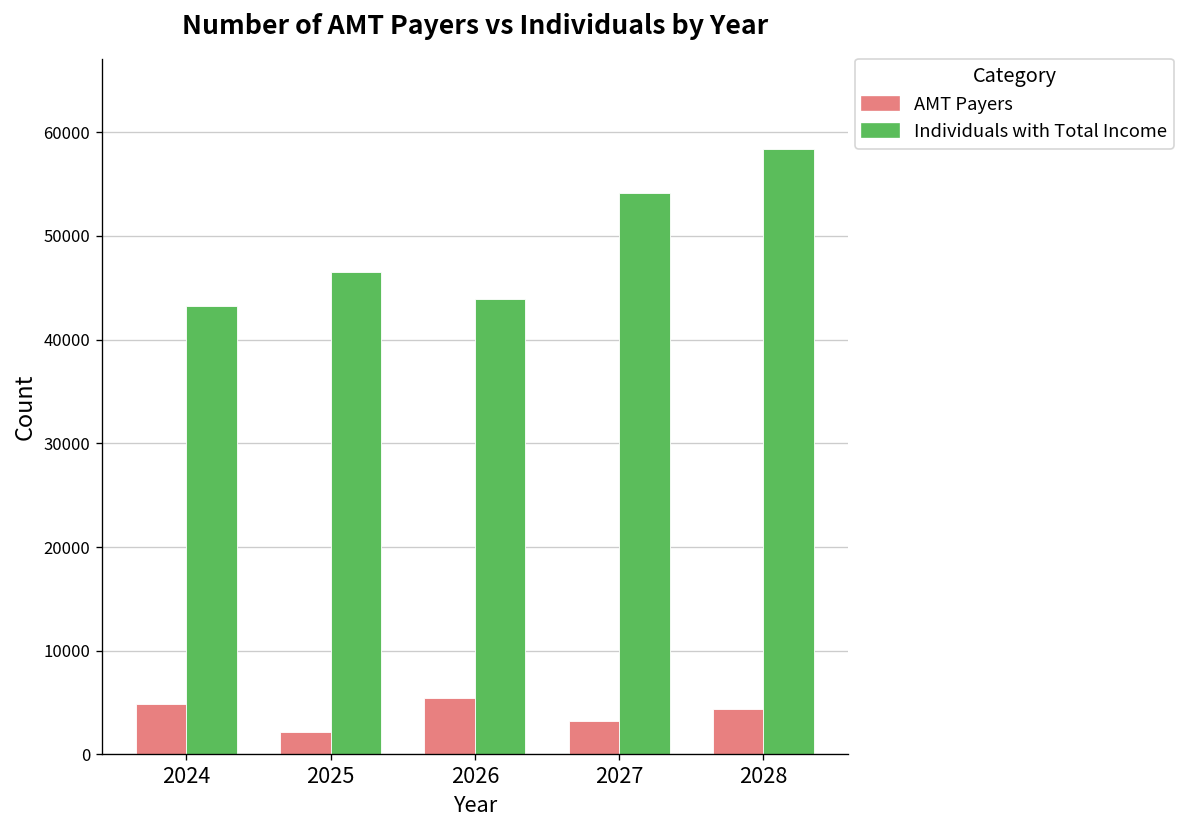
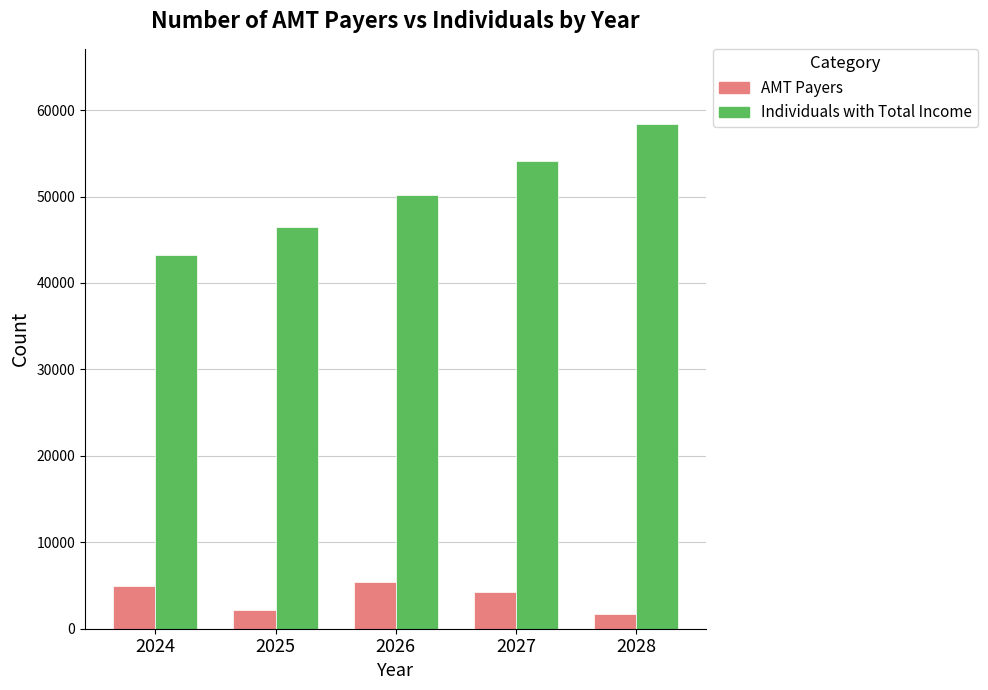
Individuals with Total Income, 2026: 44000 -> 50000
AMT Payers, 2027: 3000 -> 4000
AMT Payers, 2028: 4000 -> 2000
